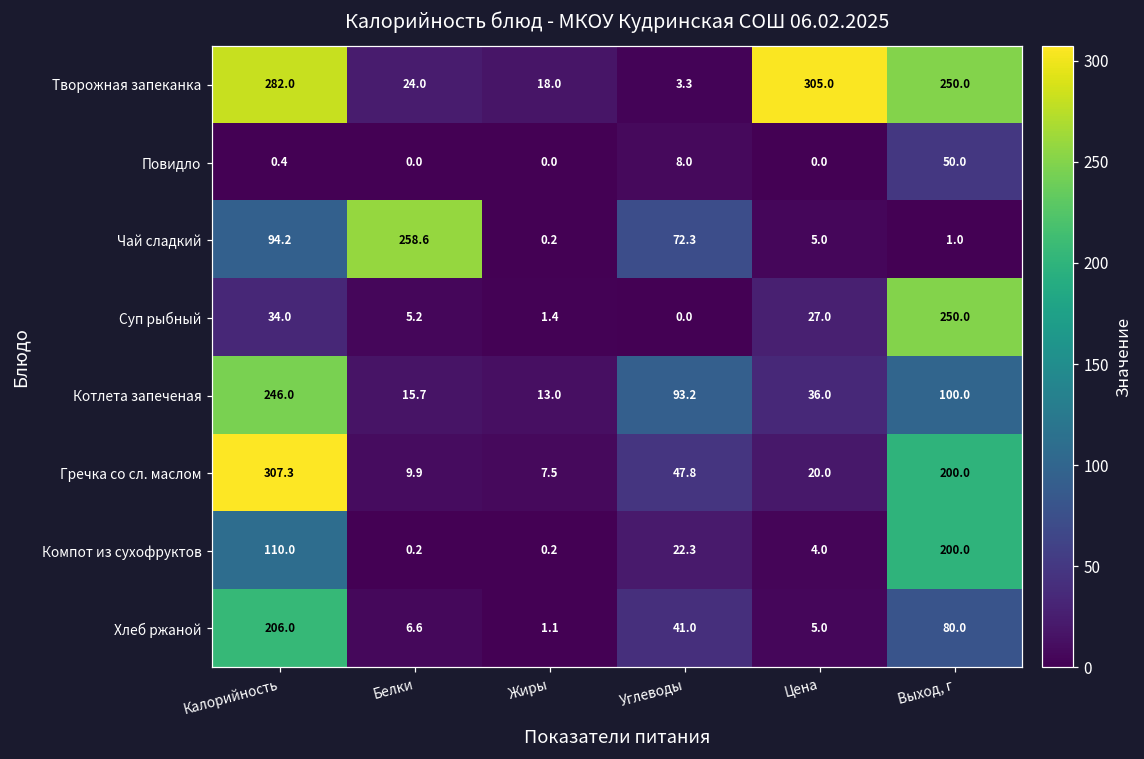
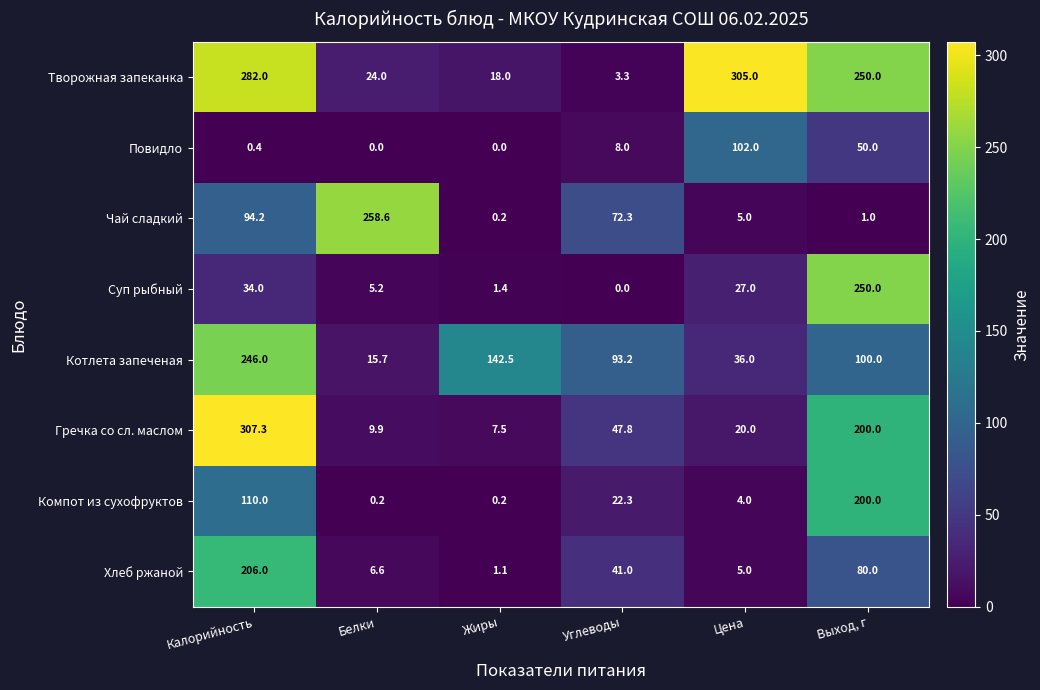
Повидло, Цена: 0.0 -> 102.0
Котлета запеченая, Жиры: 13.0 -> 142.5
